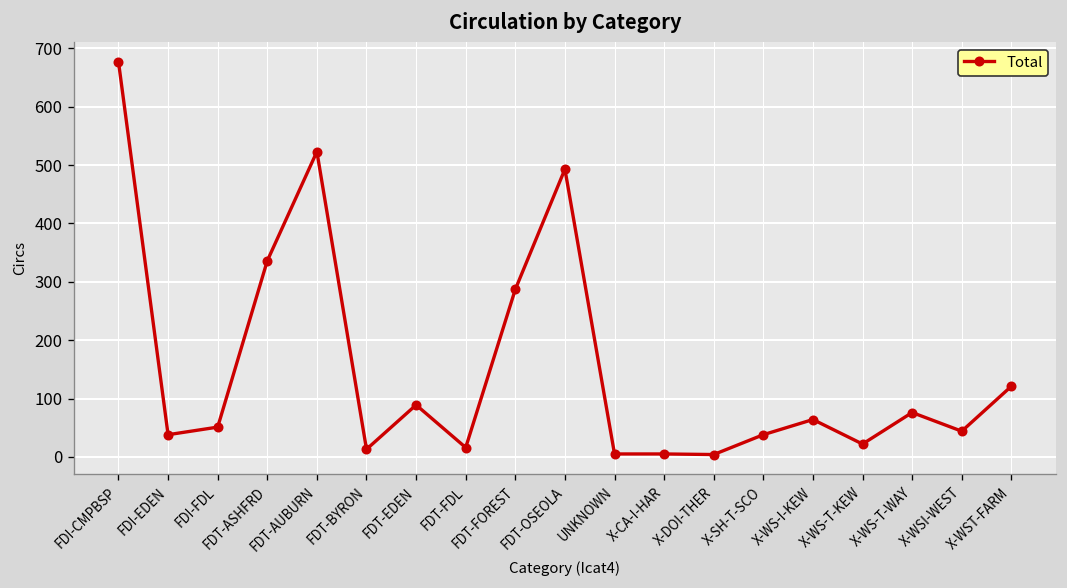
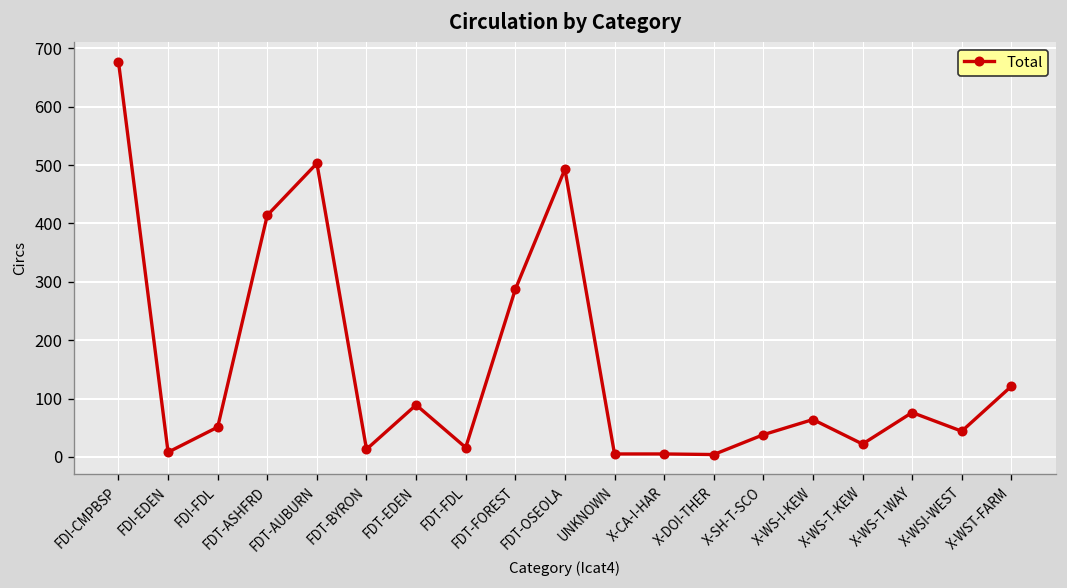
FDI-EDEN: 40 -> 10
FDT-ASHFRD: 340 -> 410
FDT-AUBURN: 520 -> 500
